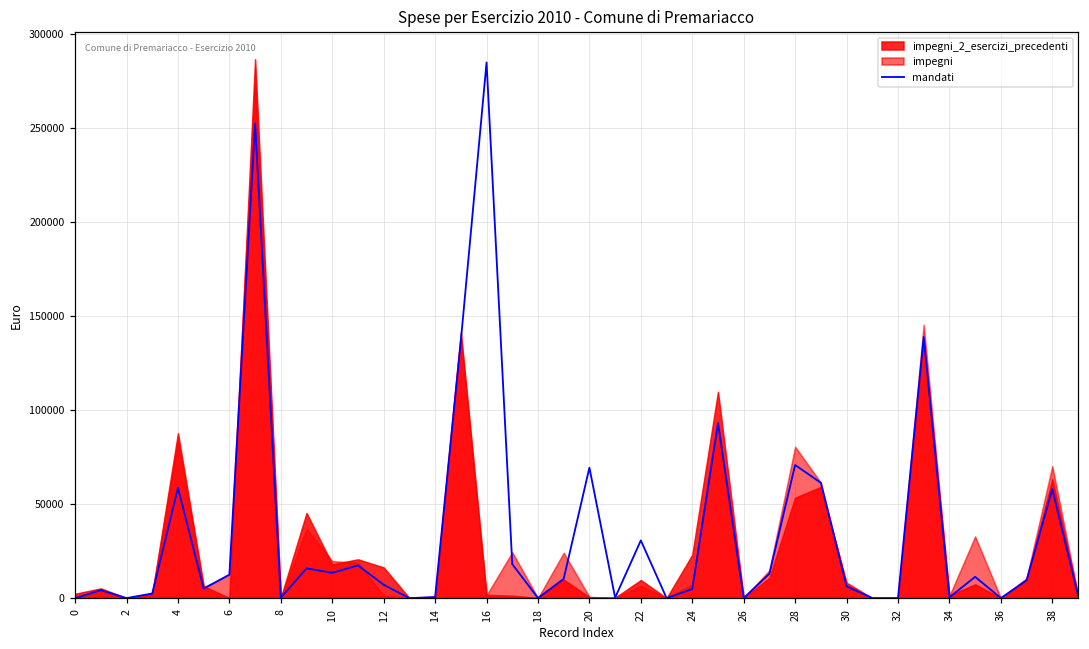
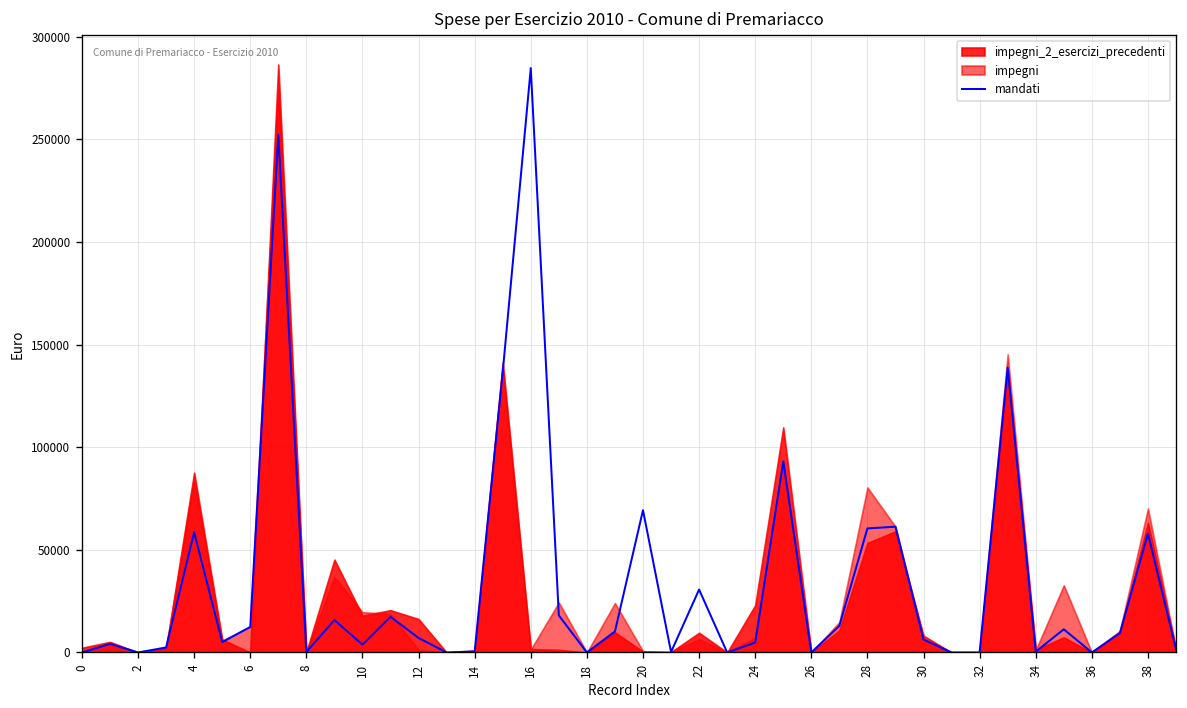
mandati, 10: 13000 -> 4000
mandati, 28: 71000 -> 60000
